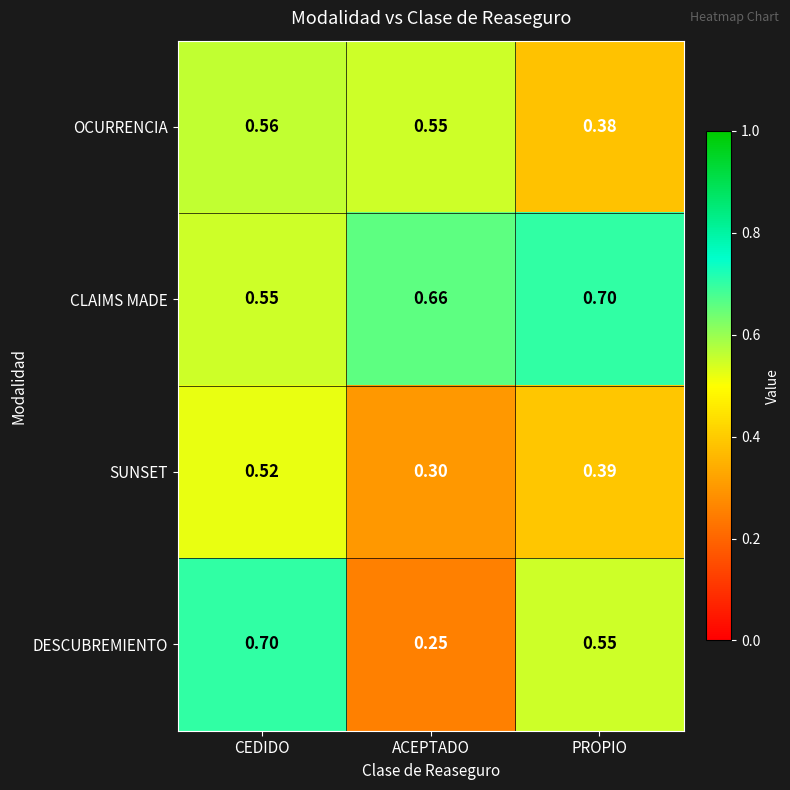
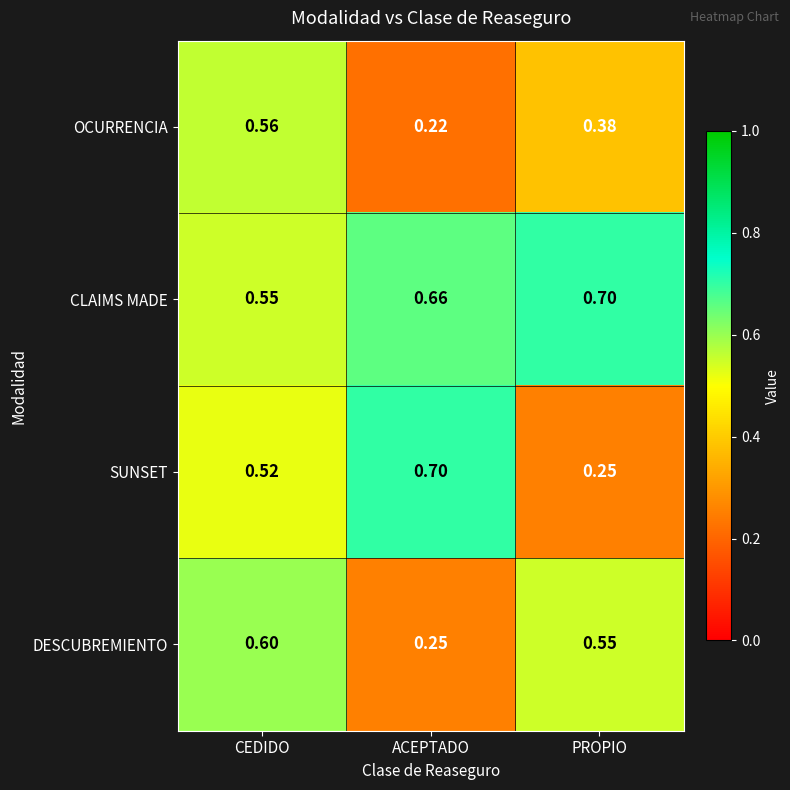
OCURRENCIA, ACEPTADO: 0.55 -> 0.22
SUNSET, ACEPTADO: 0.30 -> 0.70
SUNSET, PROPIO: 0.39 -> 0.25
DESCUBREMIENTO, CEDIDO: 0.70 -> 0.60
